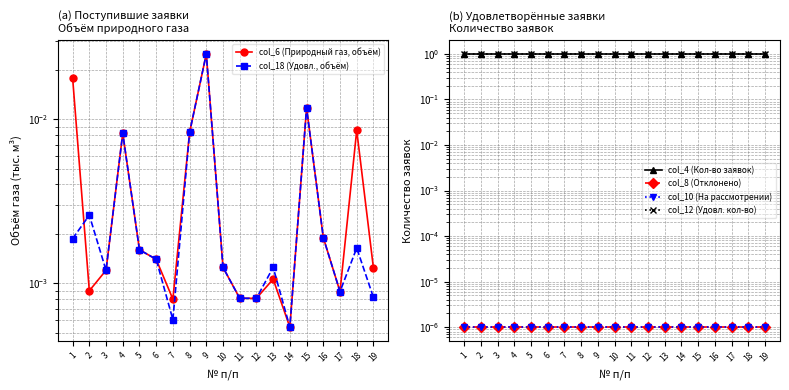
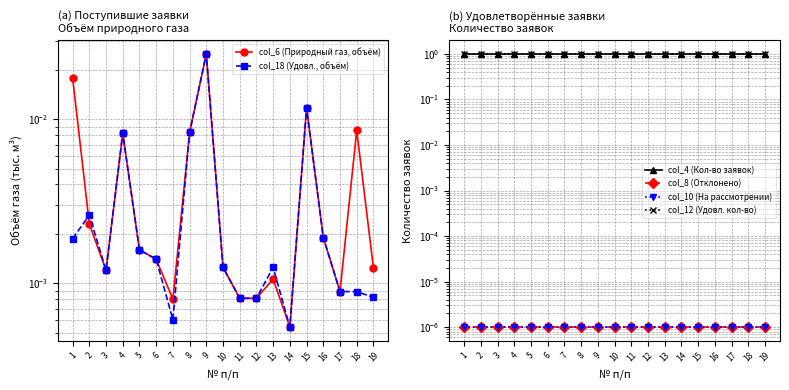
(a) Поступившие заявки Объём природного газа, col_6 (Природный газ, объём), 2: 0.0009 -> 0.0023
(a) Поступившие заявки Объём природного газа, col_18 (Удовл., объём), 18: 0.0016 -> 0.0009
